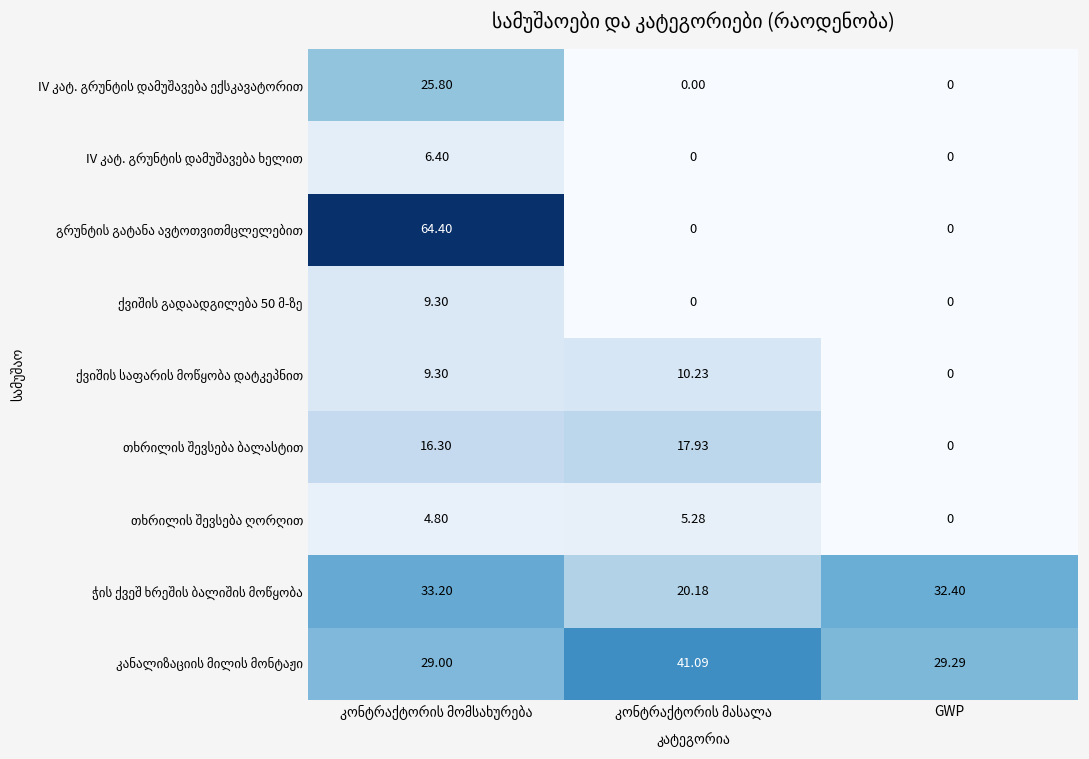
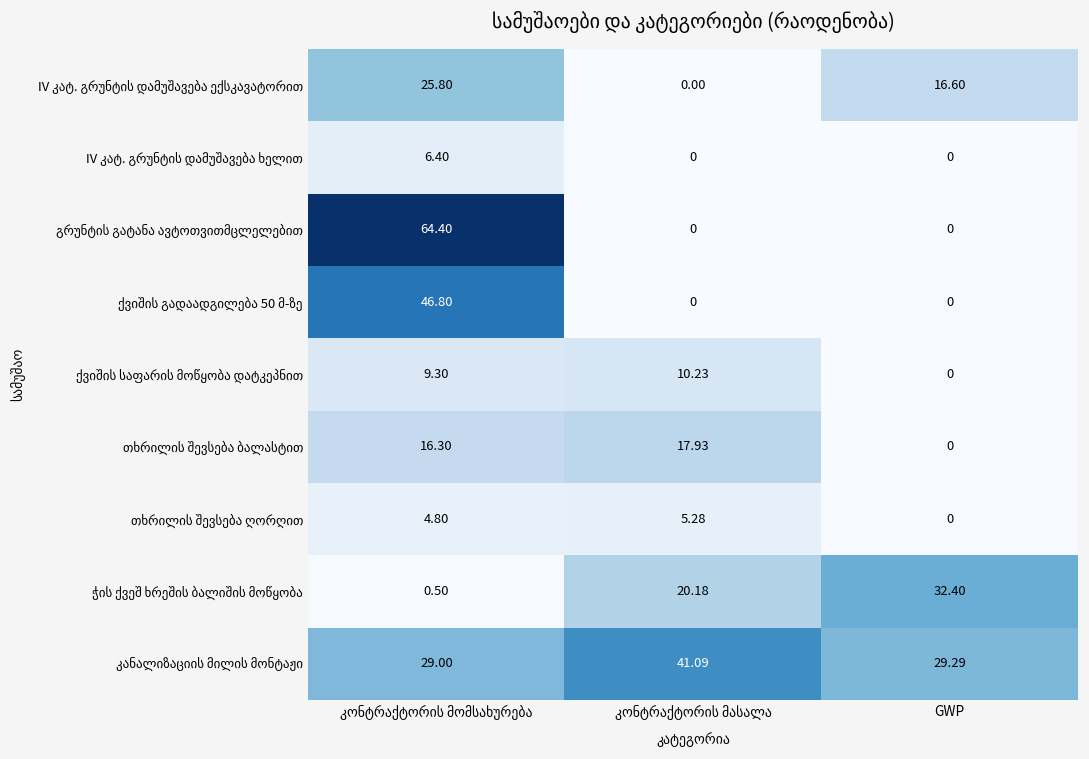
IV კატ. გრუნტის დამუშავება ექსკავატორით, GWP: 0 -> 16.60
ქვიშის გადაადგილება 50 მ-ზე, კონტრაქტორის მომსახურება: 9.30 -> 46.80
ჭის ქვეშ ხრეშის ბალიშის მოწყობა, კონტრაქტორის მომსახურება: 33.20 -> 0.50
